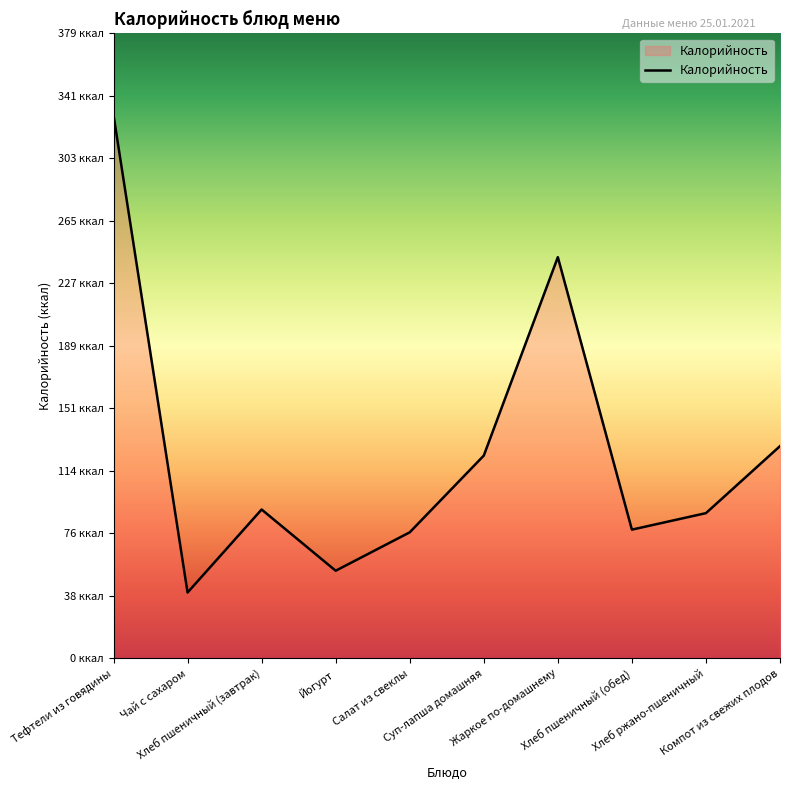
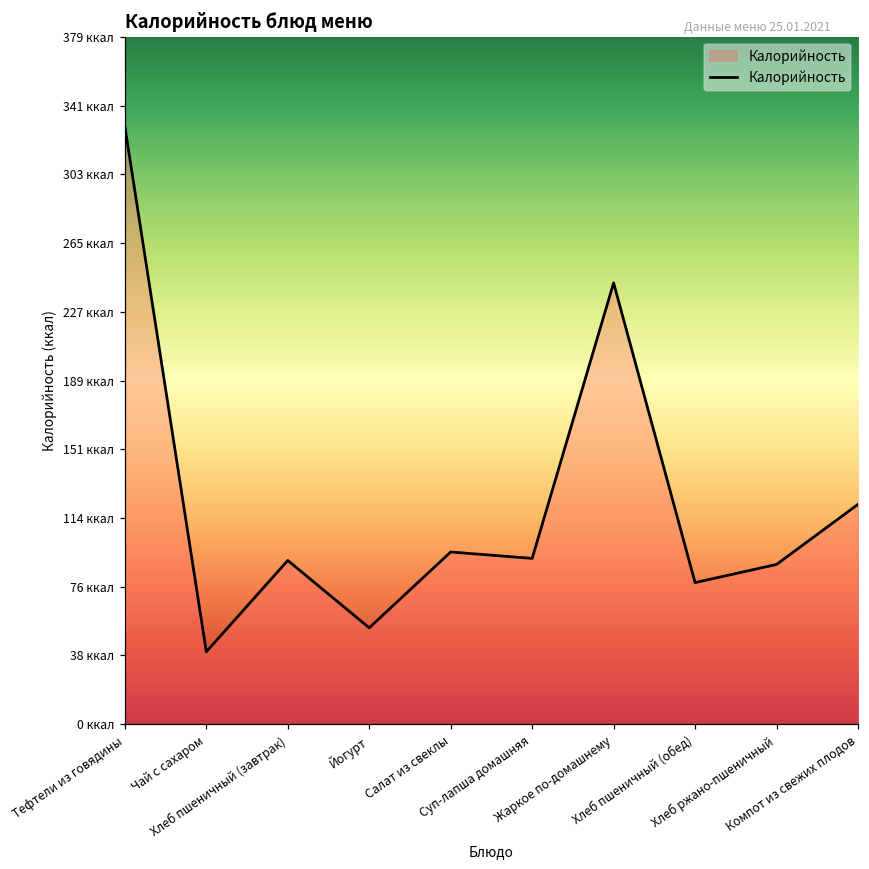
Салат из свеклы: 76 ккал -> 95 ккал
Суп-лапша домашняя: 123 ккал -> 91 ккал
Компот из свежих плодов: 129 ккал -> 121 ккал
